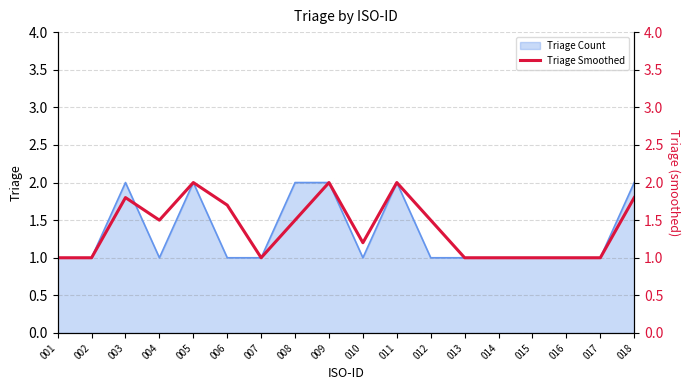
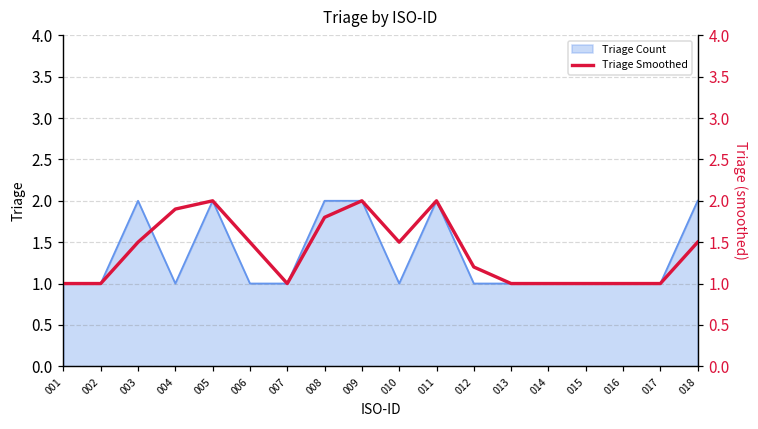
Triage Smoothed, 003: 1.8 -> 1.5
Triage Smoothed, 004: 1.5 -> 1.9
Triage Smoothed, 006: 1.7 -> 1.5
Triage Smoothed, 008: 1.5 -> 1.8
Triage Smoothed, 010: 1.2 -> 1.5
Triage Smoothed, 012: 1.5 -> 1.2
Triage Smoothed, 018: 1.8 -> 1.5
